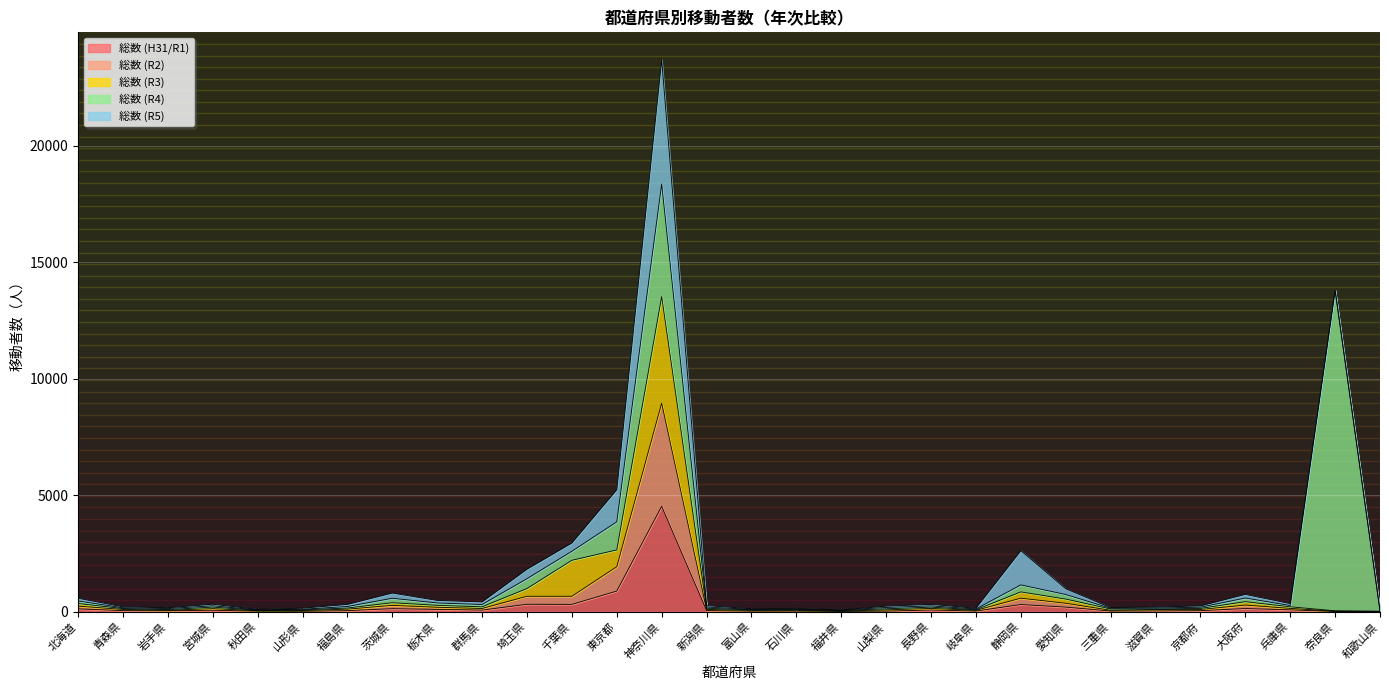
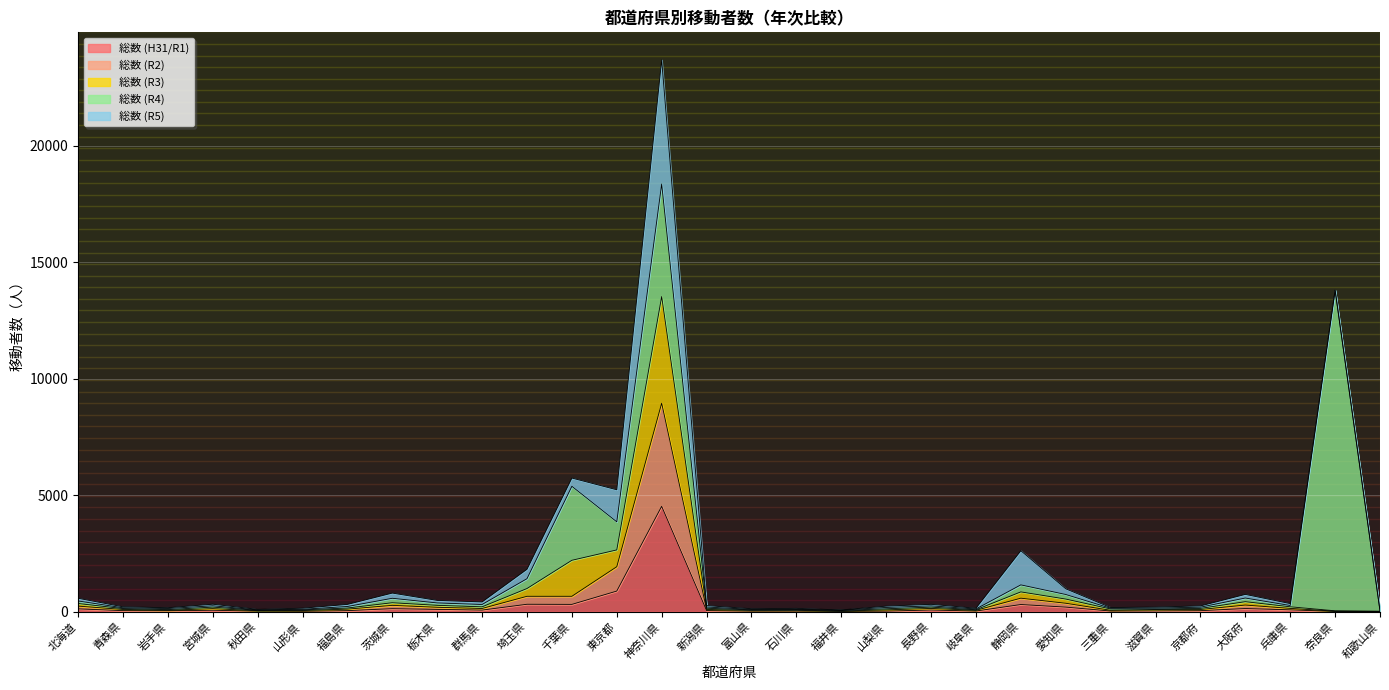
総数 (R4), 千葉県: 400 -> 3200
